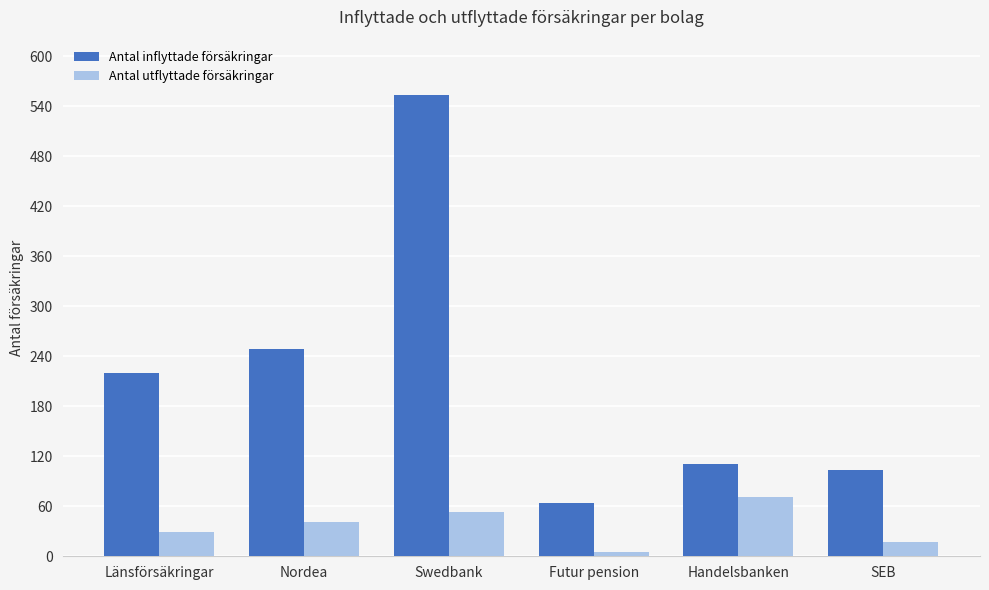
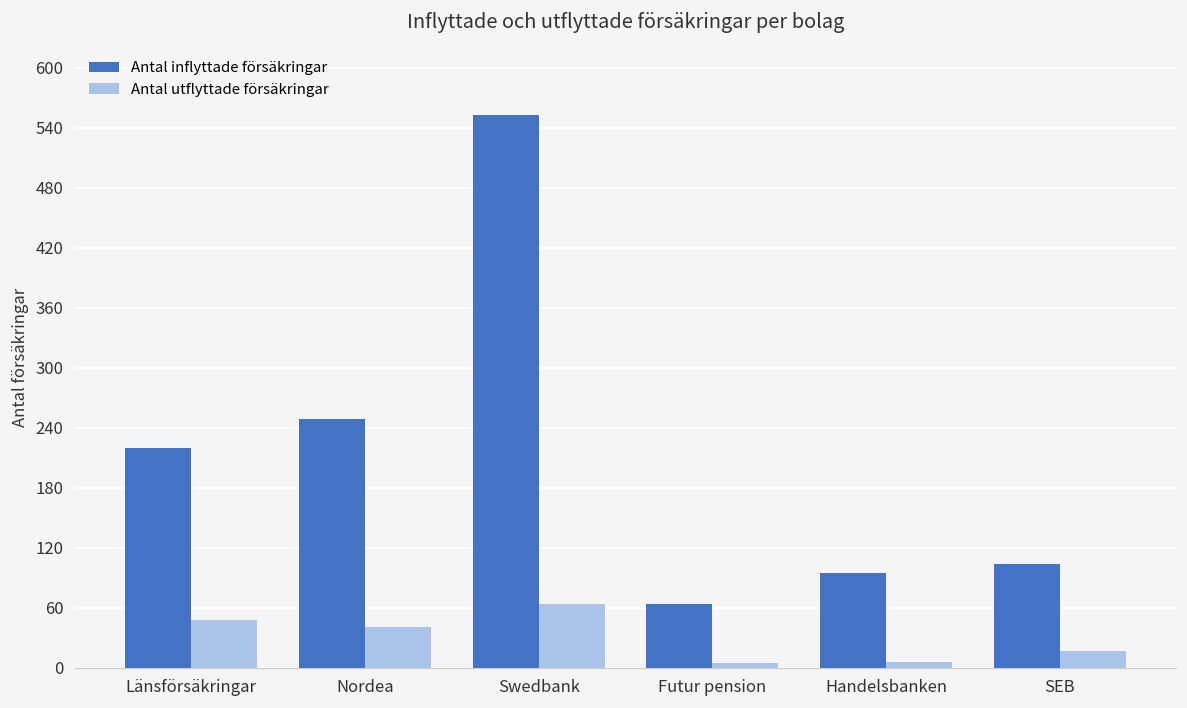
Antal utflyttade försäkringar, Länsförsäkringar: 30 -> 50
Antal utflyttade försäkringar, Swedbank: 50 -> 60
Antal inflyttade försäkringar, Handelsbanken: 110 -> 100
Antal utflyttade försäkringar, Handelsbanken: 70 -> 10
